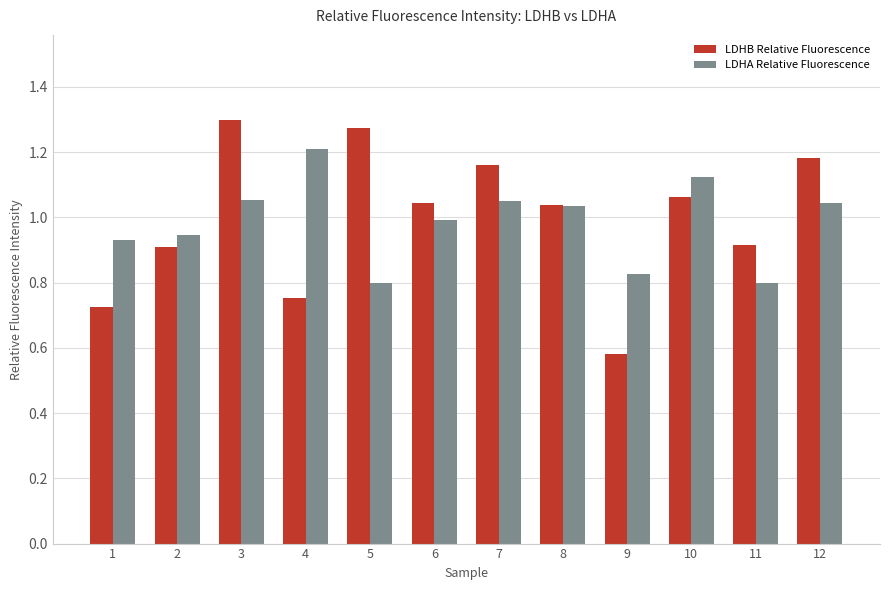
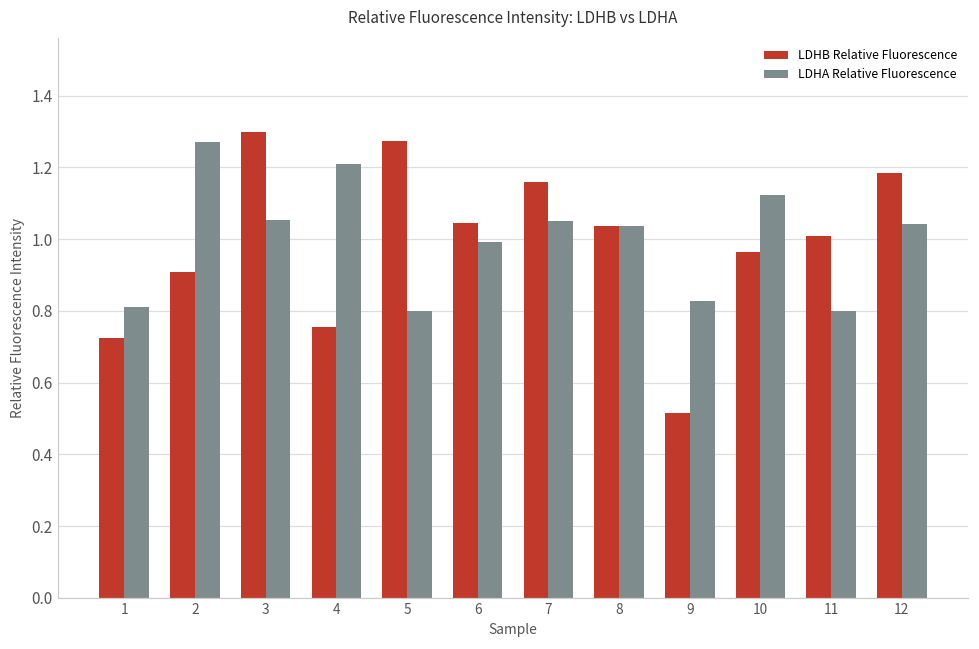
LDHA Relative Fluorescence, 1: 0.93 -> 0.81
LDHA Relative Fluorescence, 2: 0.95 -> 1.27
LDHB Relative Fluorescence, 9: 0.58 -> 0.52
LDHB Relative Fluorescence, 10: 1.06 -> 0.96
LDHB Relative Fluorescence, 11: 0.91 -> 1.01
